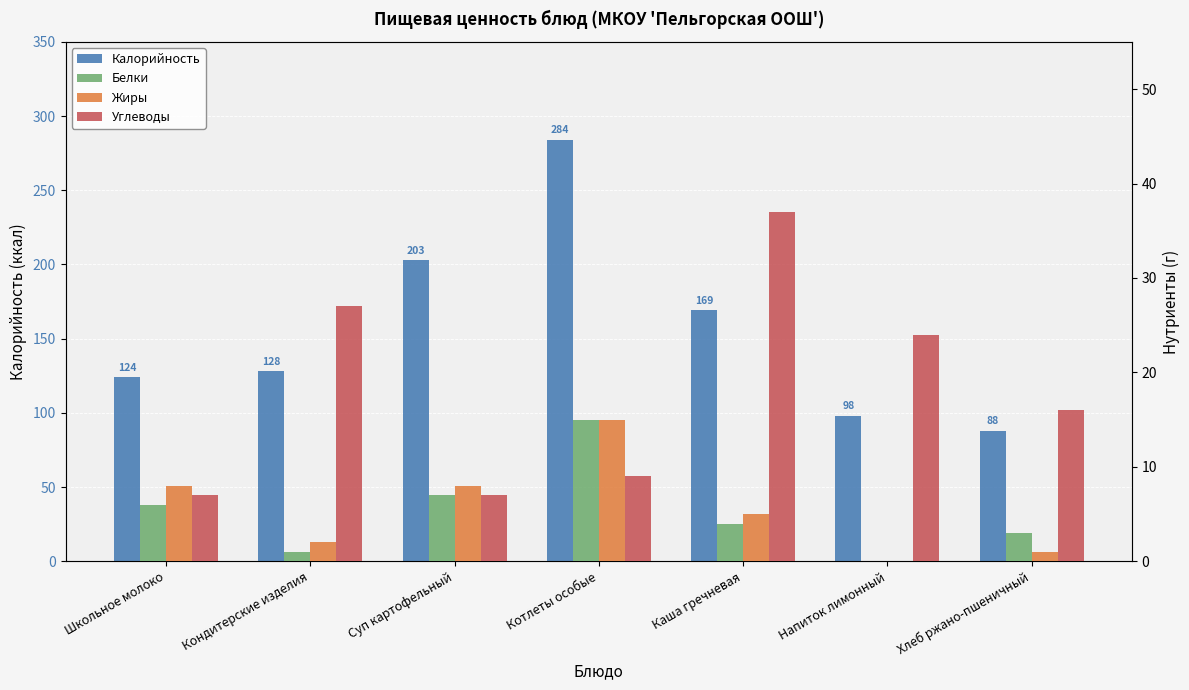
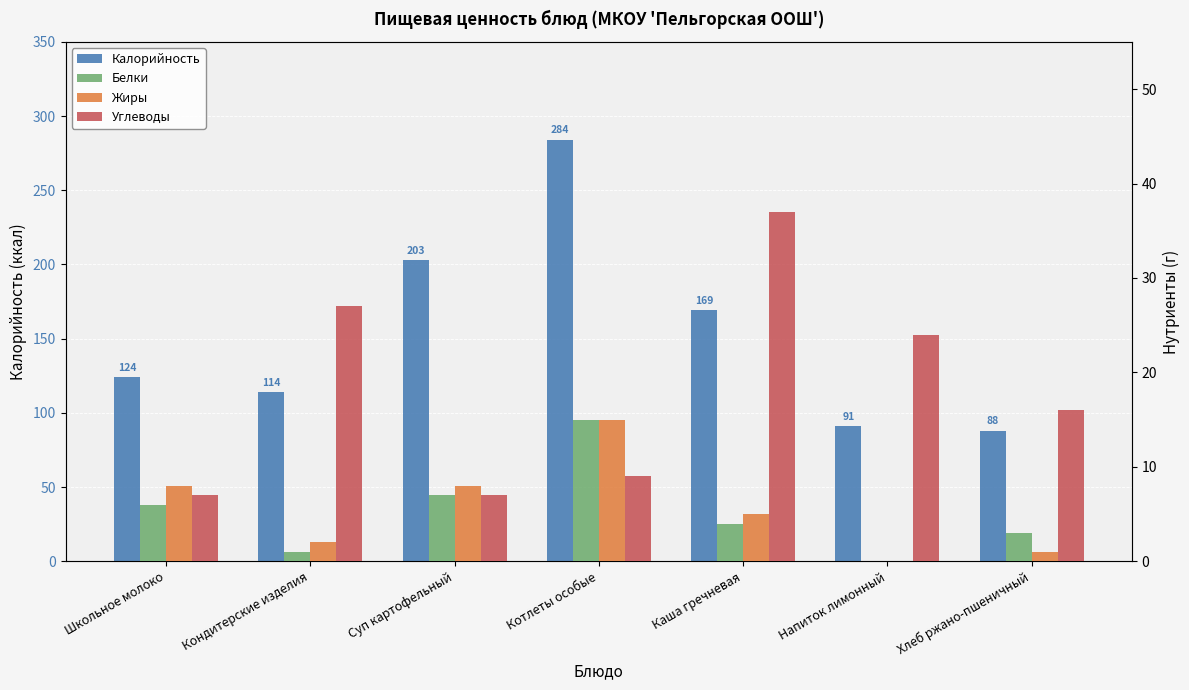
Калорийность, Кондитерские изделия: 128 -> 114
Калорийность, Напиток лимонный: 98 -> 91
